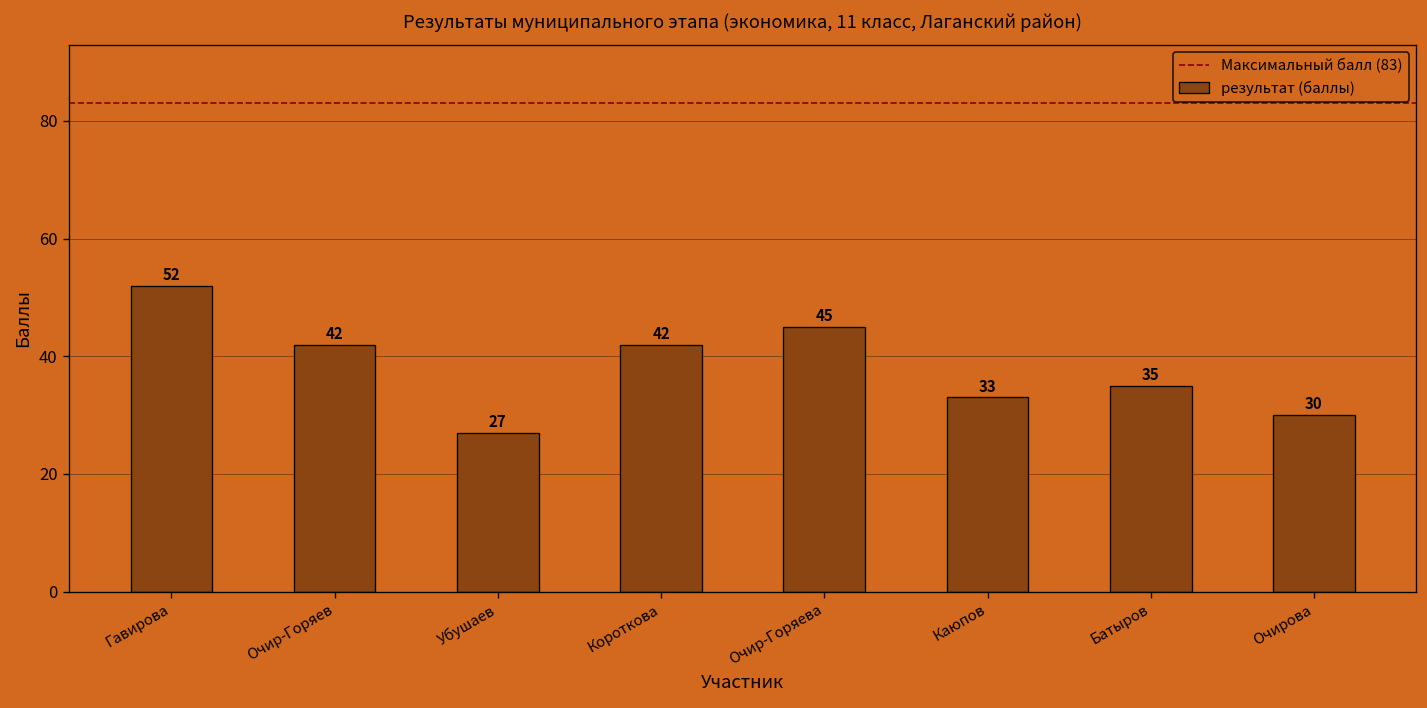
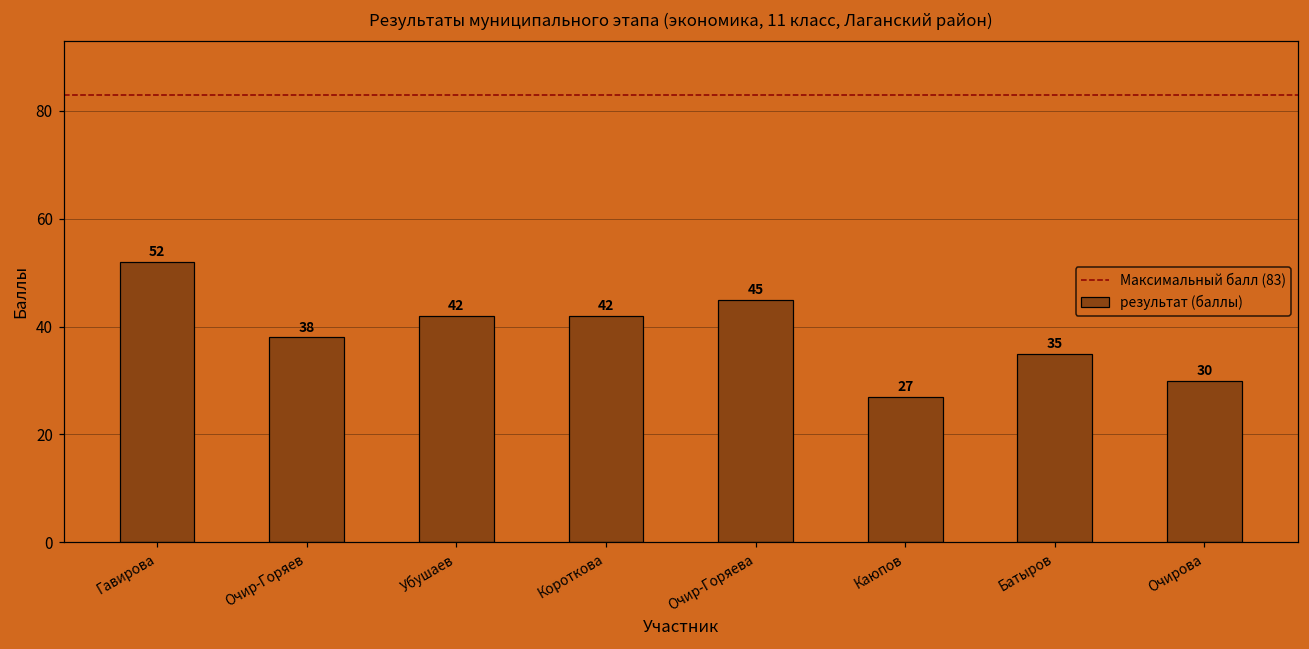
Очир-Горяев: 42 -> 38
Убушаев: 27 -> 42
Каюпов: 33 -> 27
